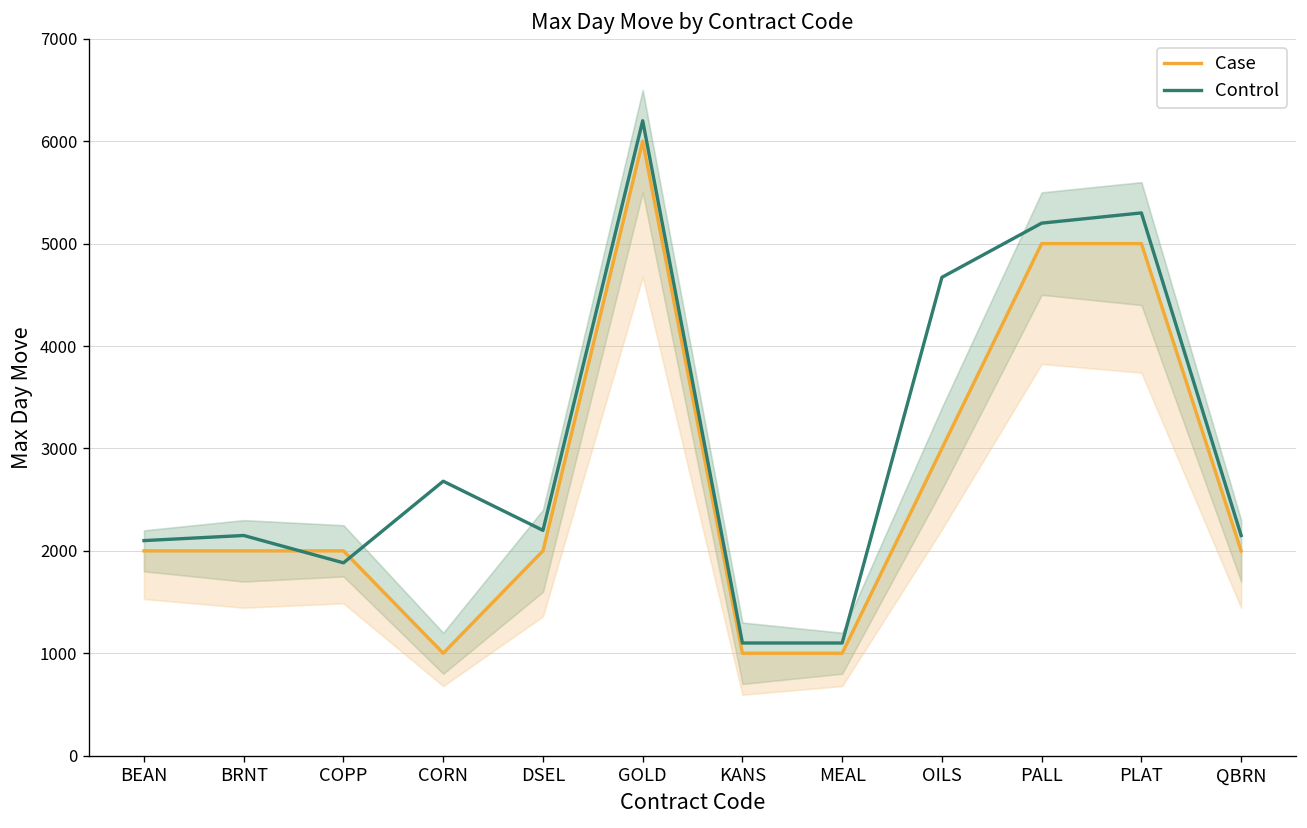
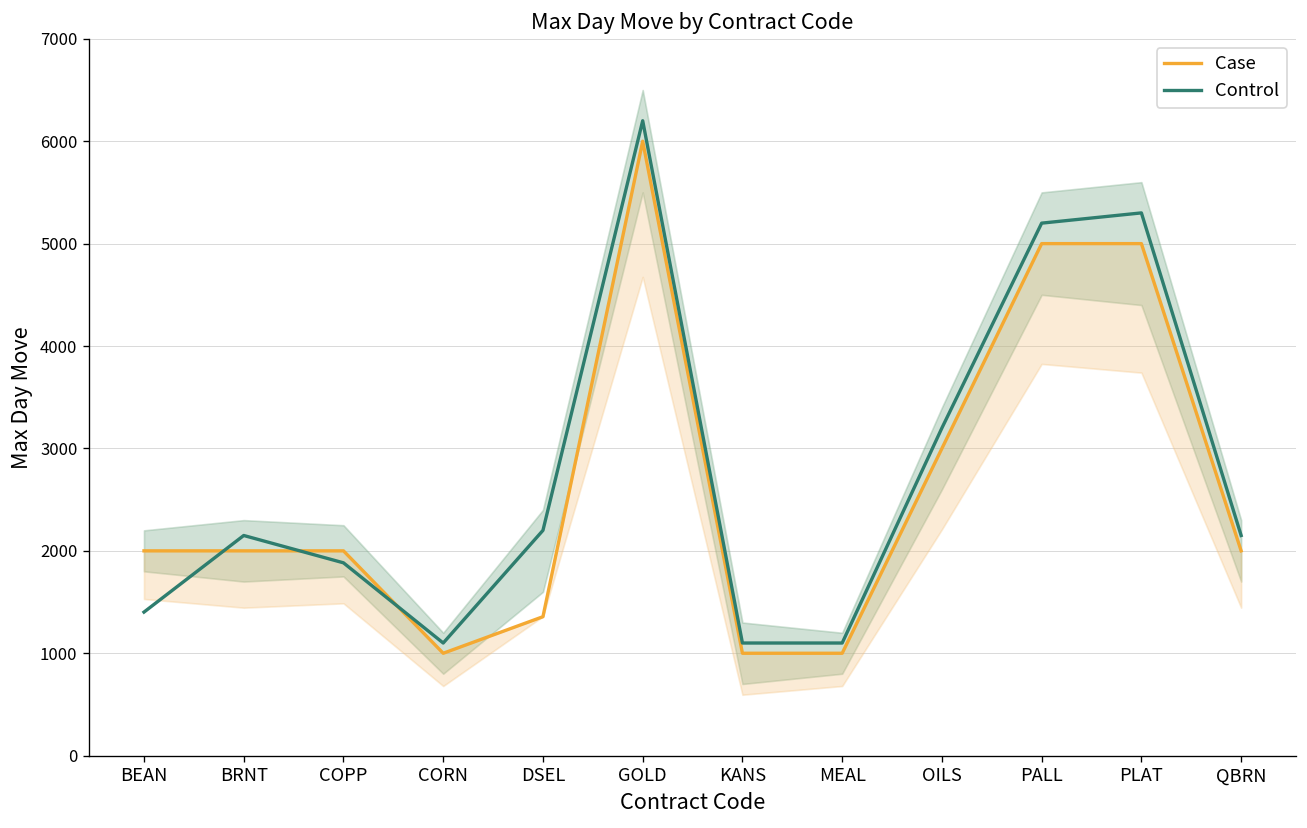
Control, BEAN: 2100 -> 1400
Control, CORN: 2700 -> 1100
Case, DSEL: 2000 -> 1400
Control, OILS: 4700 -> 3200
